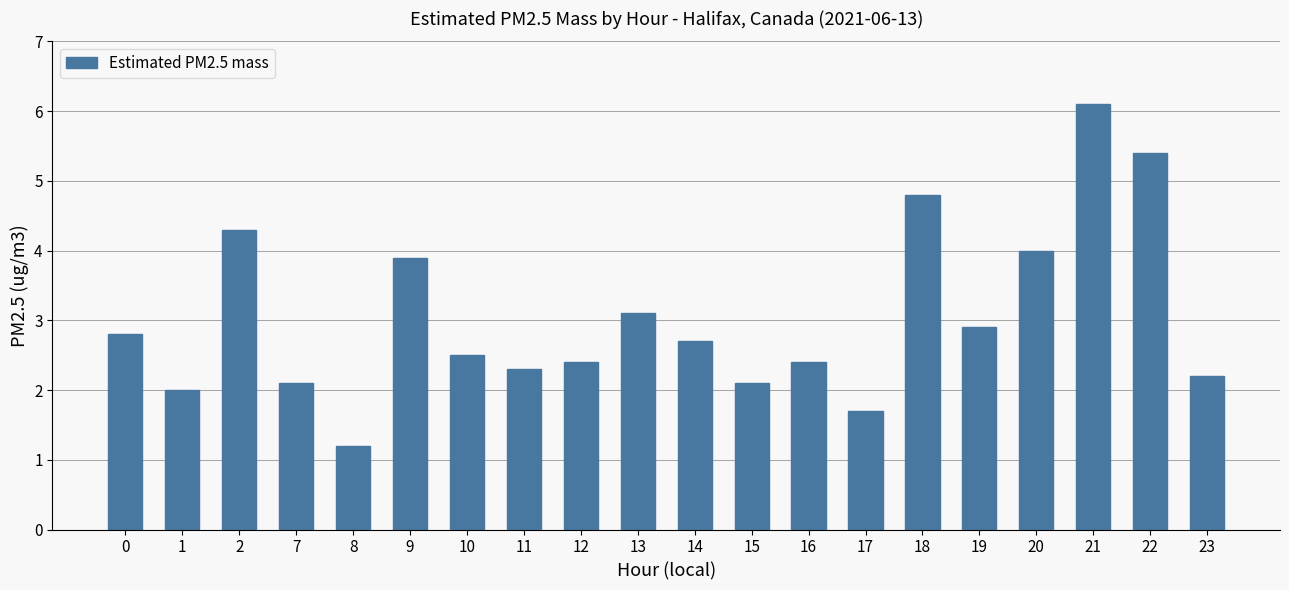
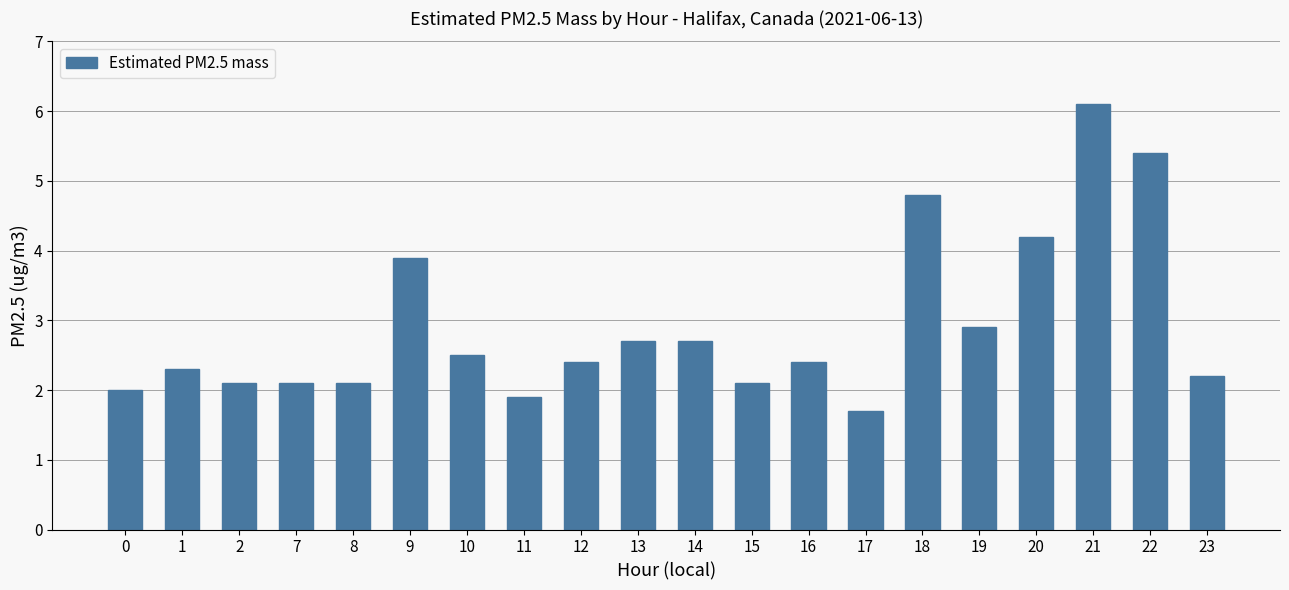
0: 2.8 -> 2.0
1: 2.0 -> 2.3
2: 4.3 -> 2.1
8: 1.2 -> 2.1
11: 2.3 -> 1.9
13: 3.1 -> 2.7
20: 4.0 -> 4.2
